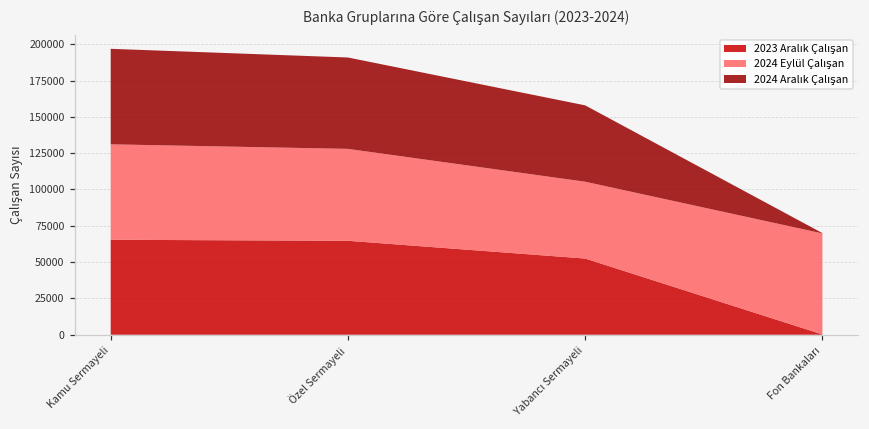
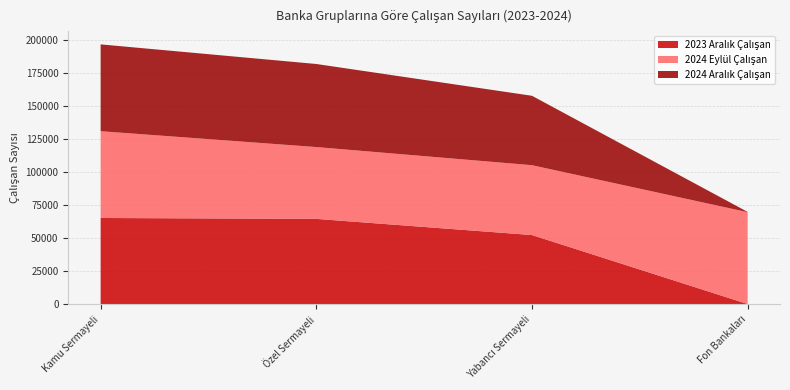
2024 Eylül Çalışan, Özel Sermayeli: 63000 -> 54000
